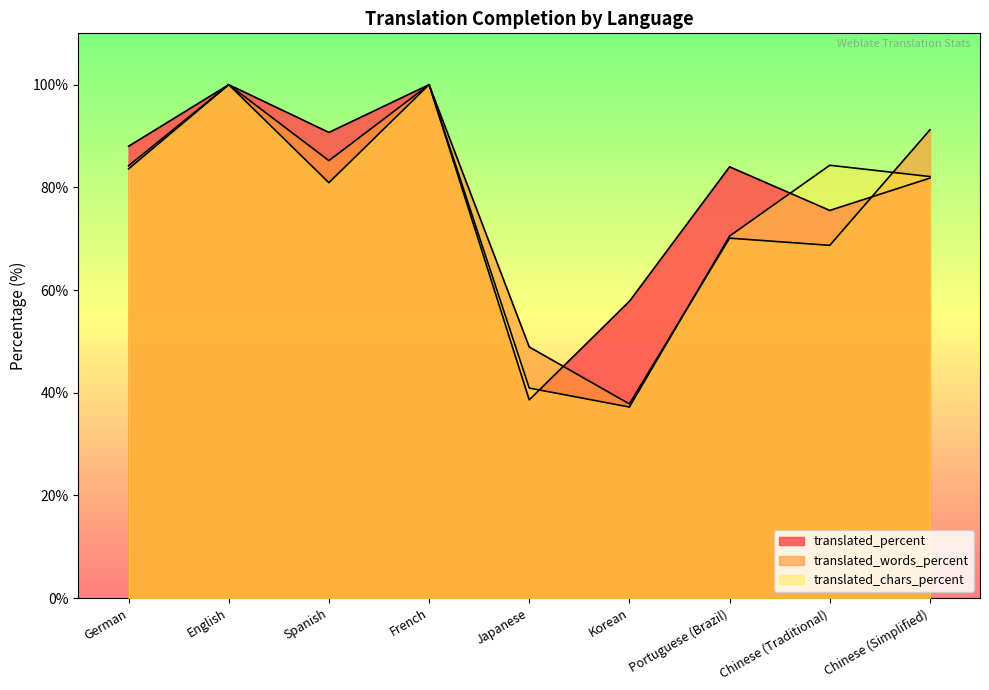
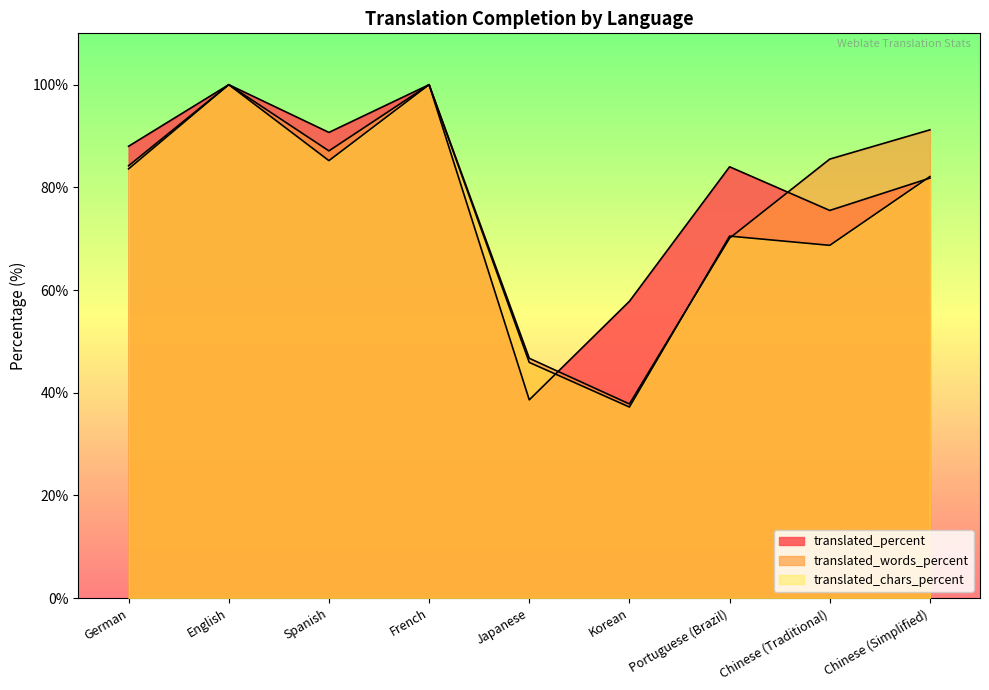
translated_words_percent, Spanish: 85% -> 87%
translated_chars_percent, Spanish: 81% -> 85%
translated_words_percent, Japanese: 49% -> 47%
translated_chars_percent, Japanese: 41% -> 46%
translated_words_percent, Chinese (Traditional): 69% -> 86%
translated_chars_percent, Chinese (Traditional): 84% -> 69%
